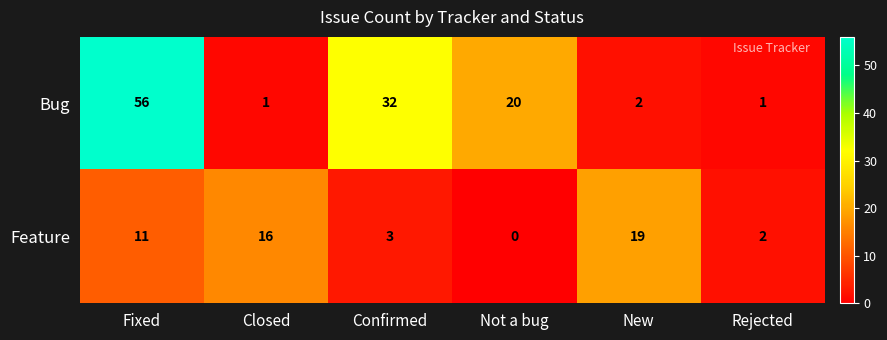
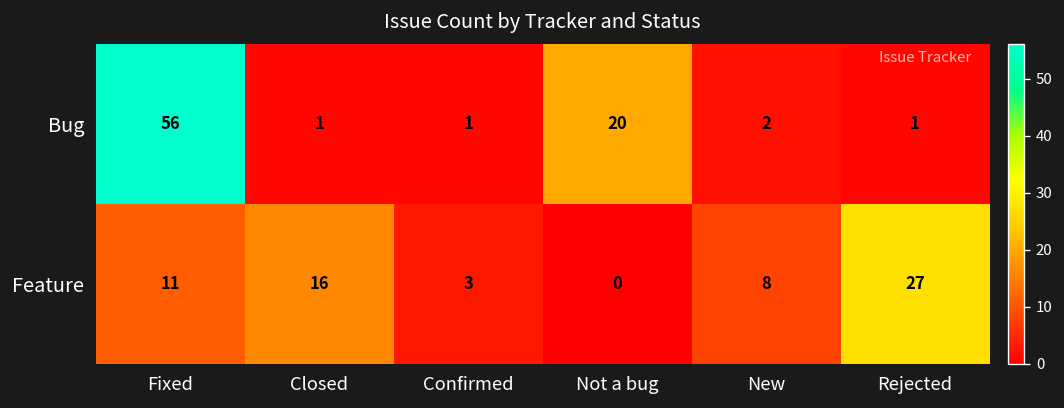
Bug, Confirmed: 32 -> 1
Feature, New: 19 -> 8
Feature, Rejected: 2 -> 27
